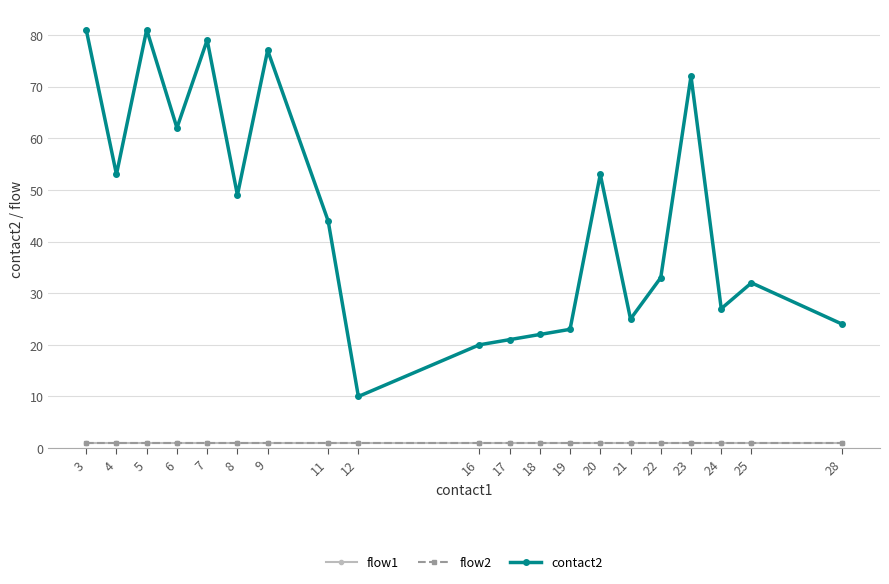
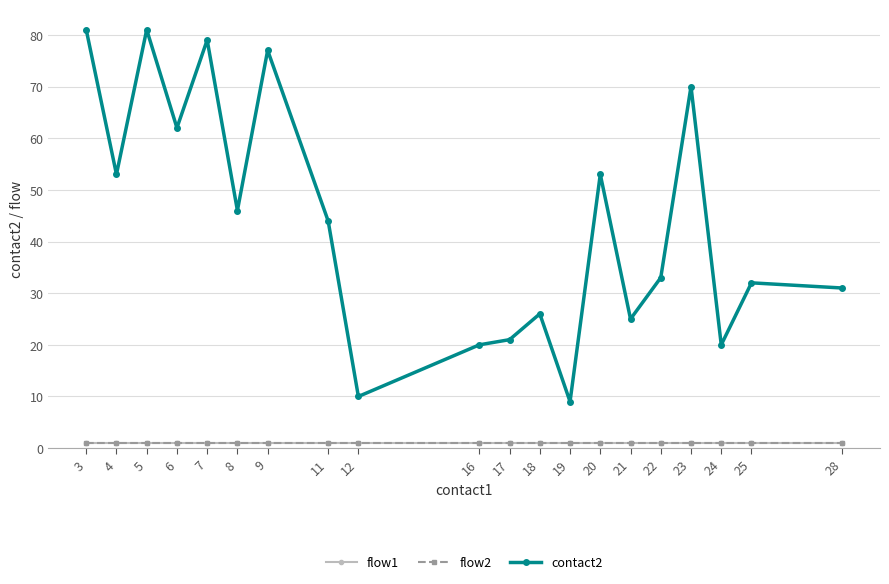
contact2, 8: 49 -> 46
contact2, 18: 22 -> 26
contact2, 19: 23 -> 9
contact2, 23: 72 -> 70
contact2, 24: 27 -> 20
contact2, 28: 24 -> 31
